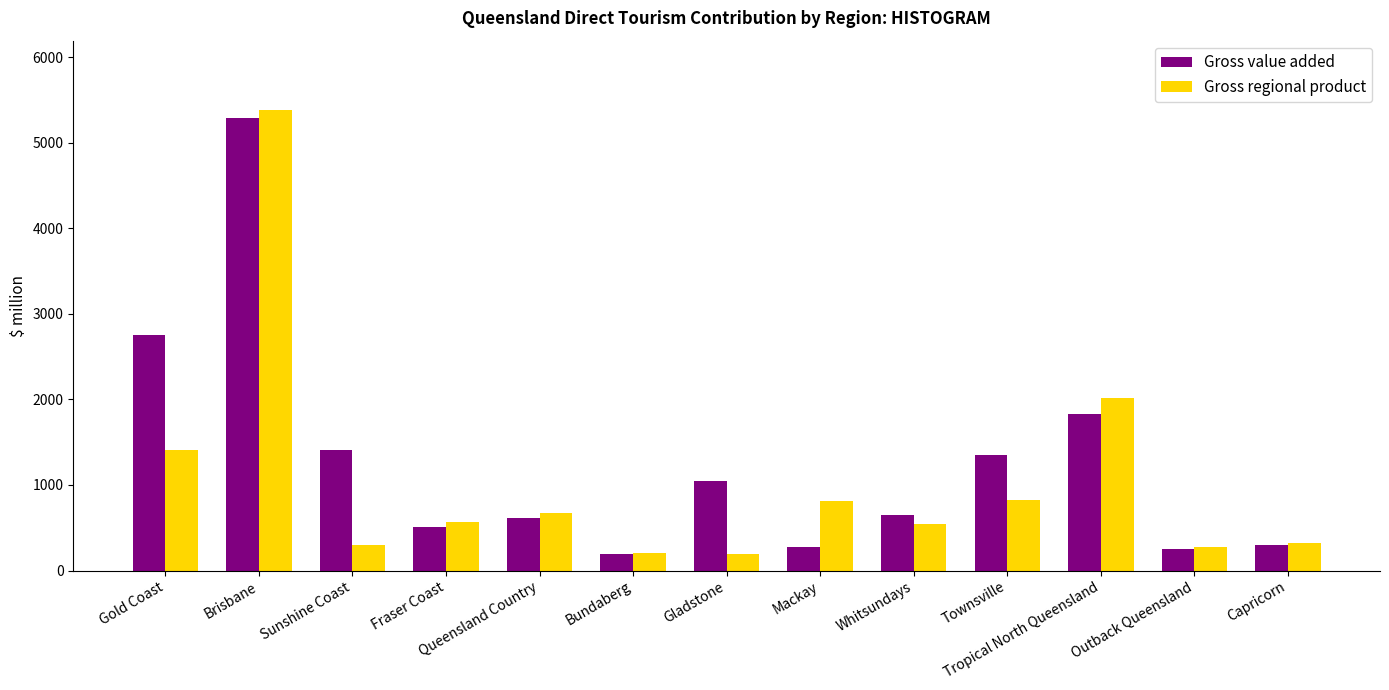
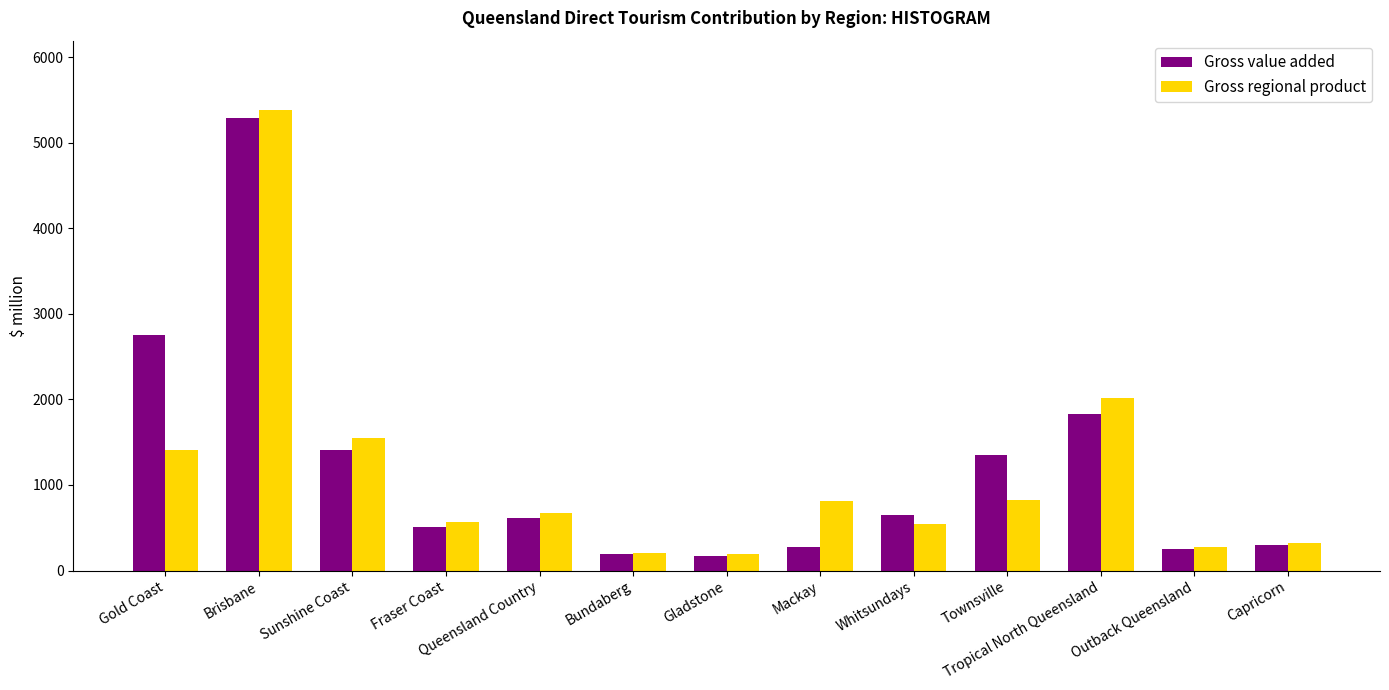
Gross regional product, Sunshine Coast: 300 -> 1600
Gross value added, Gladstone: 1000 -> 200
